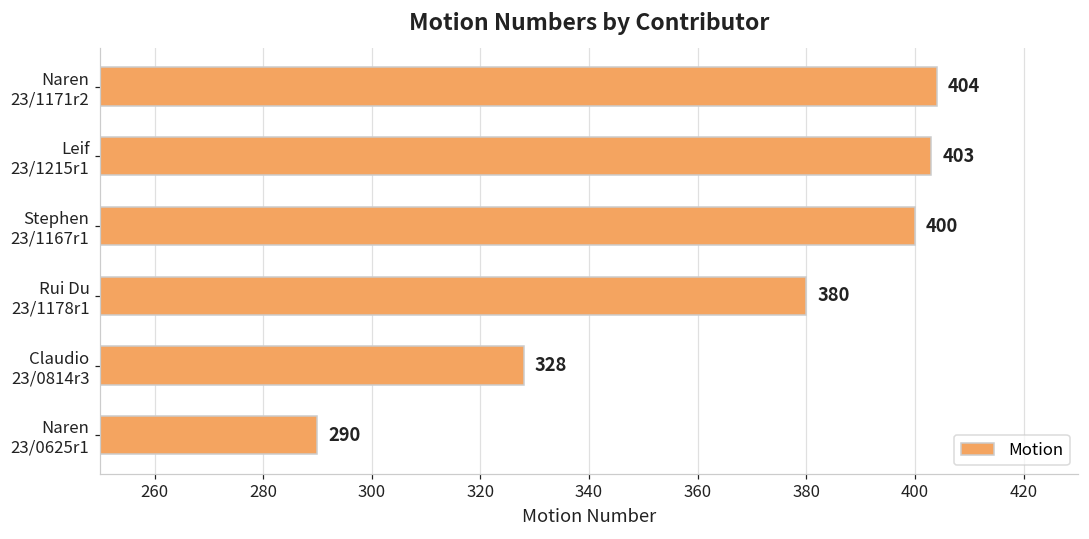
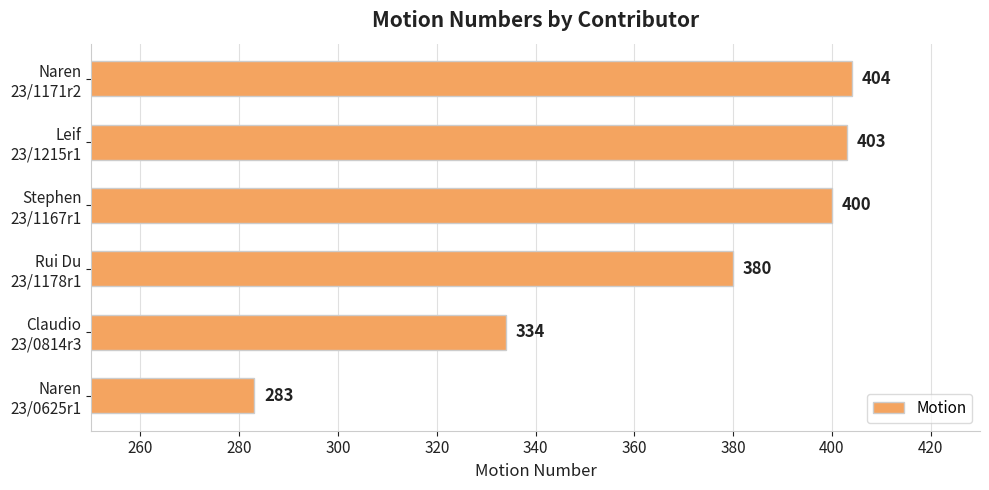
Claudio 23/0814r3: 328 -> 334
Naren 23/0625r1: 290 -> 283
